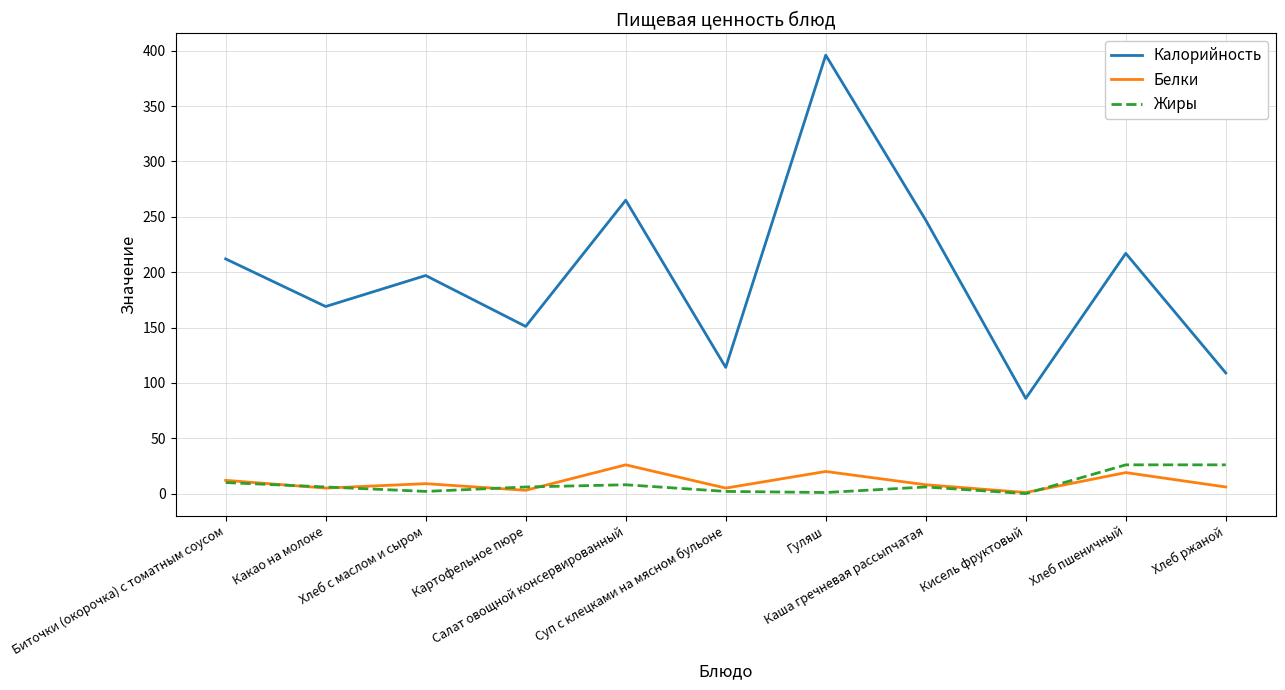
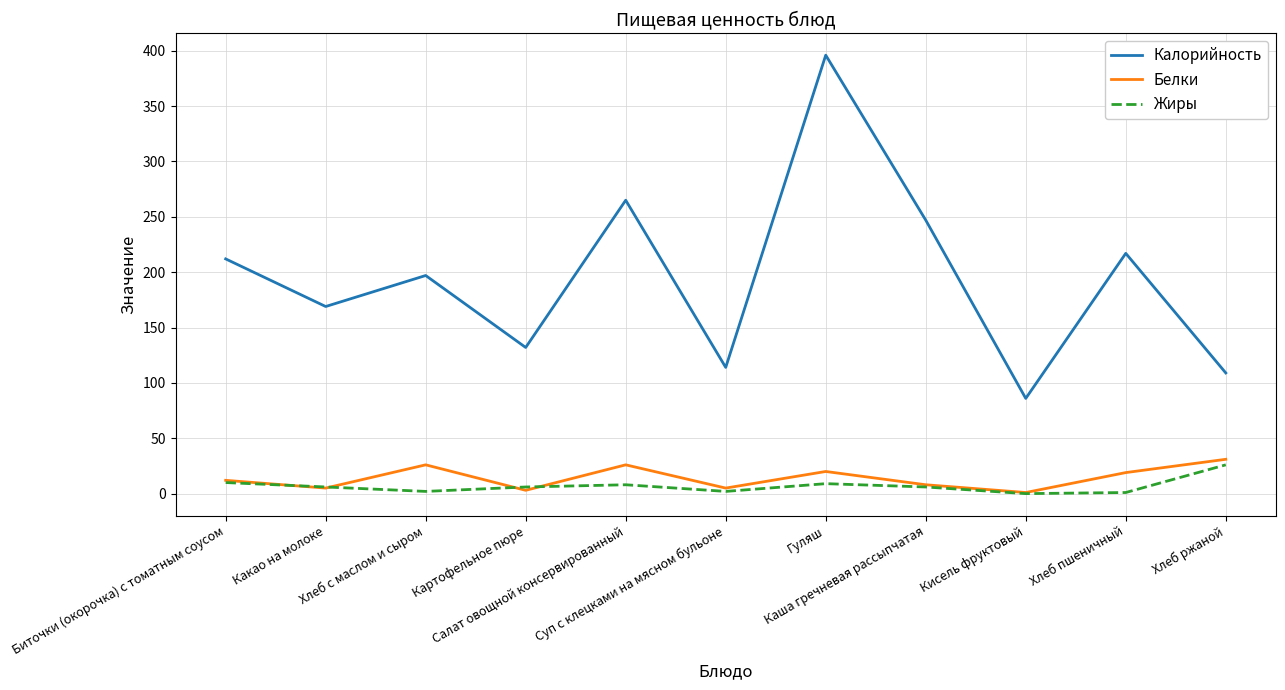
Белки, Хлеб с маслом и сыром: 9 -> 26
Калорийность, Картофельное пюре: 151 -> 132
Жиры, Гуляш: 1 -> 9
Жиры, Хлеб пшеничный: 26 -> 1
Белки, Хлеб ржаной: 6 -> 31
